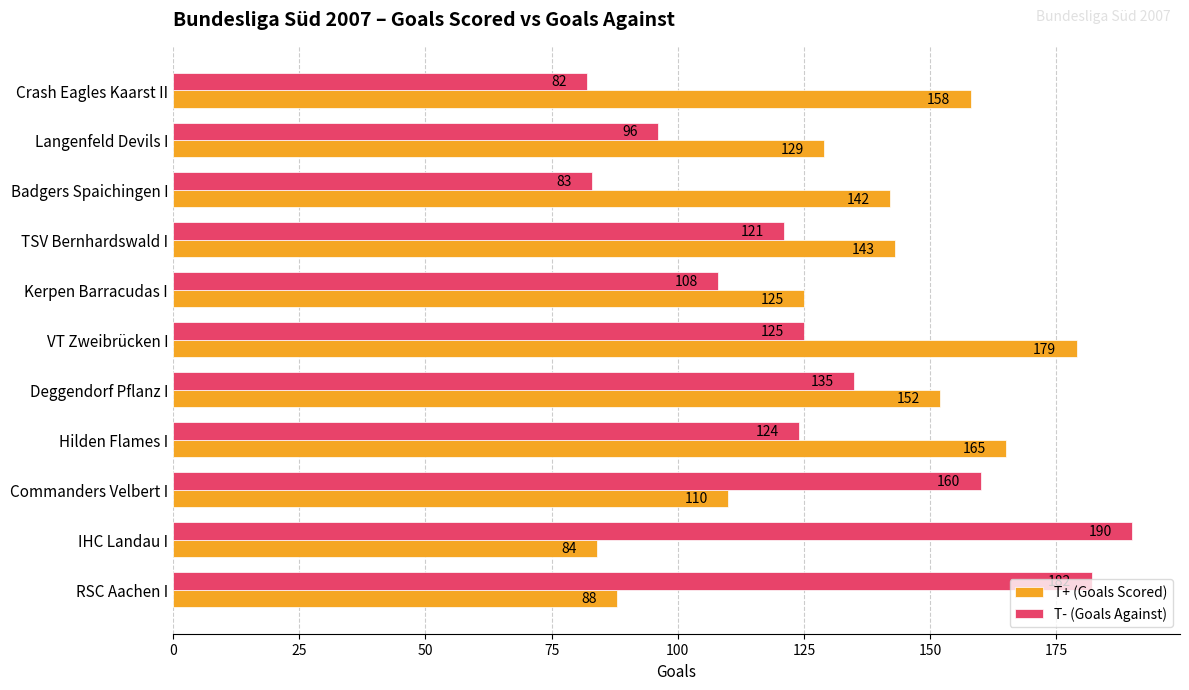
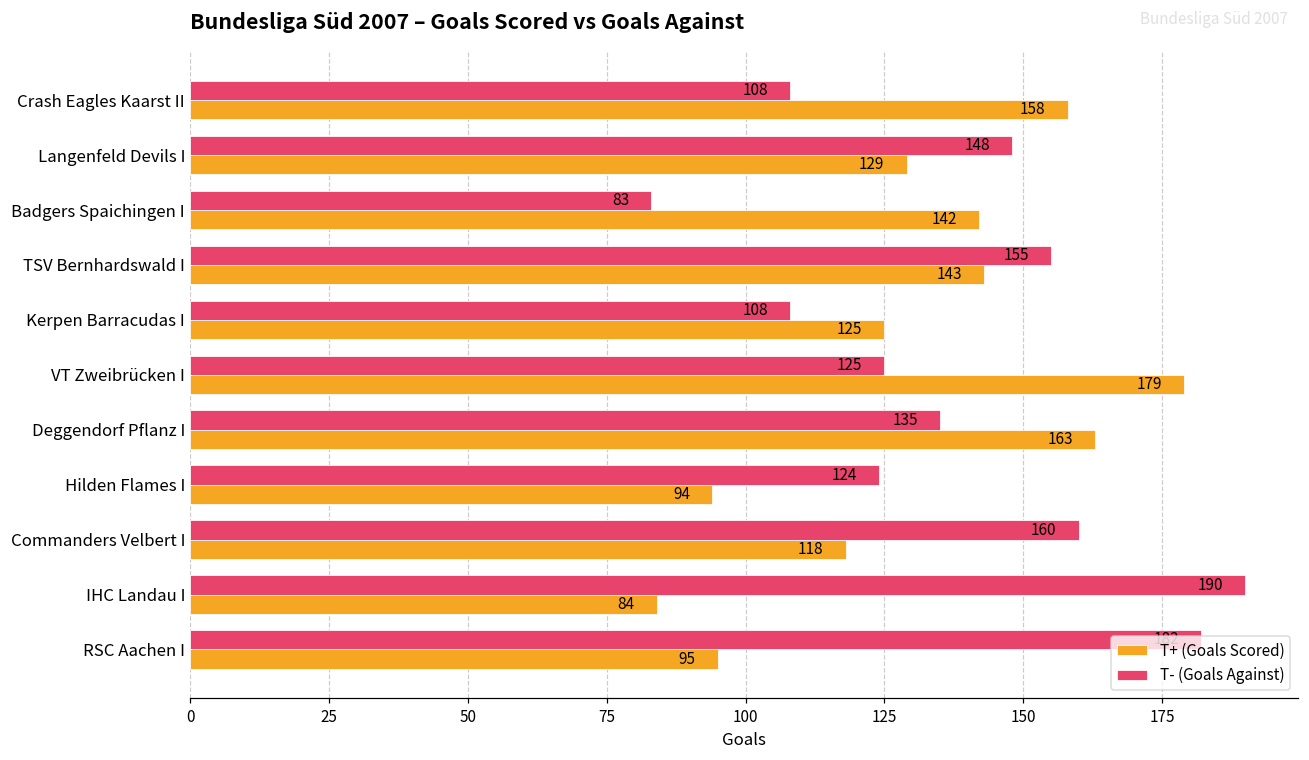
T- (Goals Against), Crash Eagles Kaarst II: 82 -> 108
T- (Goals Against), Langenfeld Devils I: 96 -> 148
T- (Goals Against), TSV Bernhardswald I: 121 -> 155
T+ (Goals Scored), Deggendorf Pflanz I: 152 -> 163
T+ (Goals Scored), Hilden Flames I: 165 -> 94
T+ (Goals Scored), Commanders Velbert I: 110 -> 118
T+ (Goals Scored), RSC Aachen I: 88 -> 95
